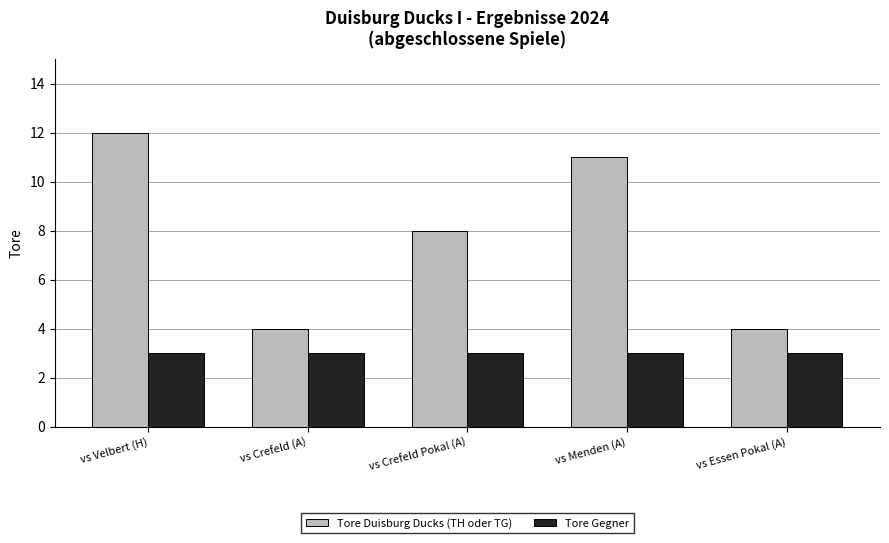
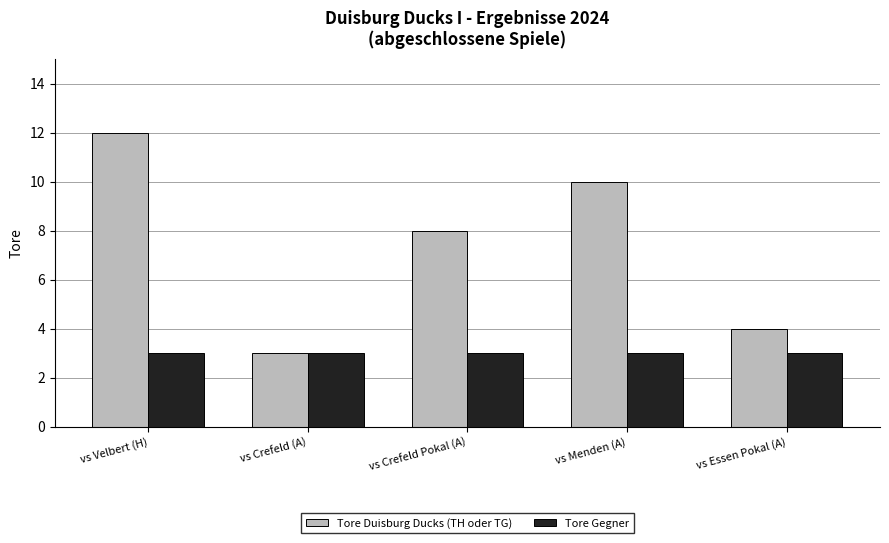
Tore Duisburg Ducks (TH oder TG), vs Crefeld (A): 4 -> 3
Tore Duisburg Ducks (TH oder TG), vs Menden (A): 11 -> 10
